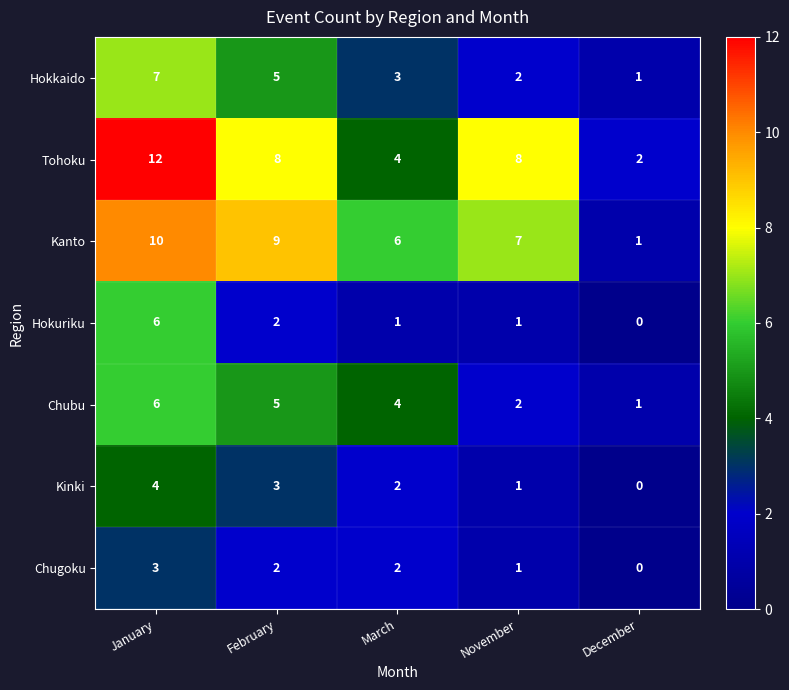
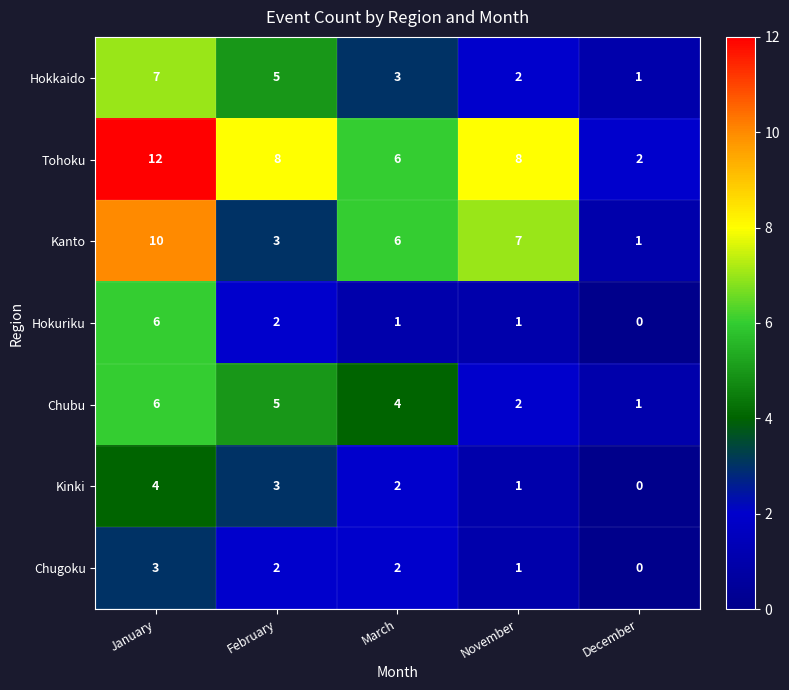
Tohoku, March: 4 -> 6
Kanto, February: 9 -> 3
